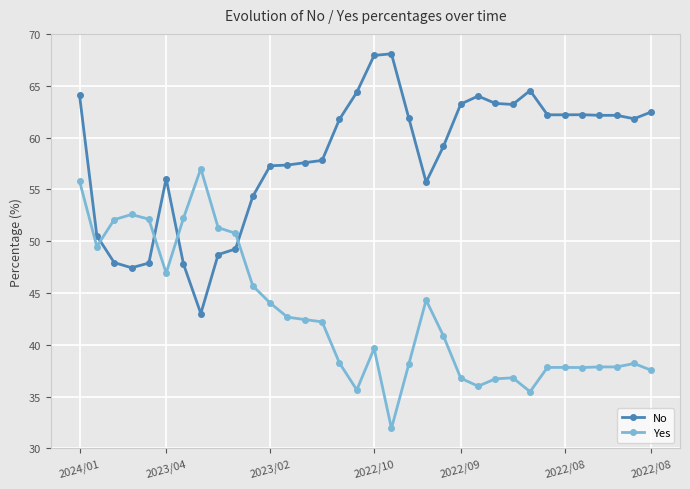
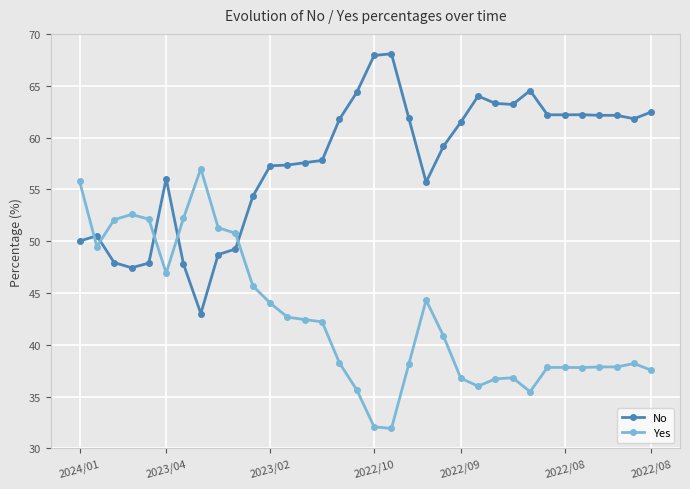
No, 2024/01: 64.1 -> 50.0
Yes, 2022/10: 39.6 -> 32.1
No, 2022/09: 63.2 -> 61.5
